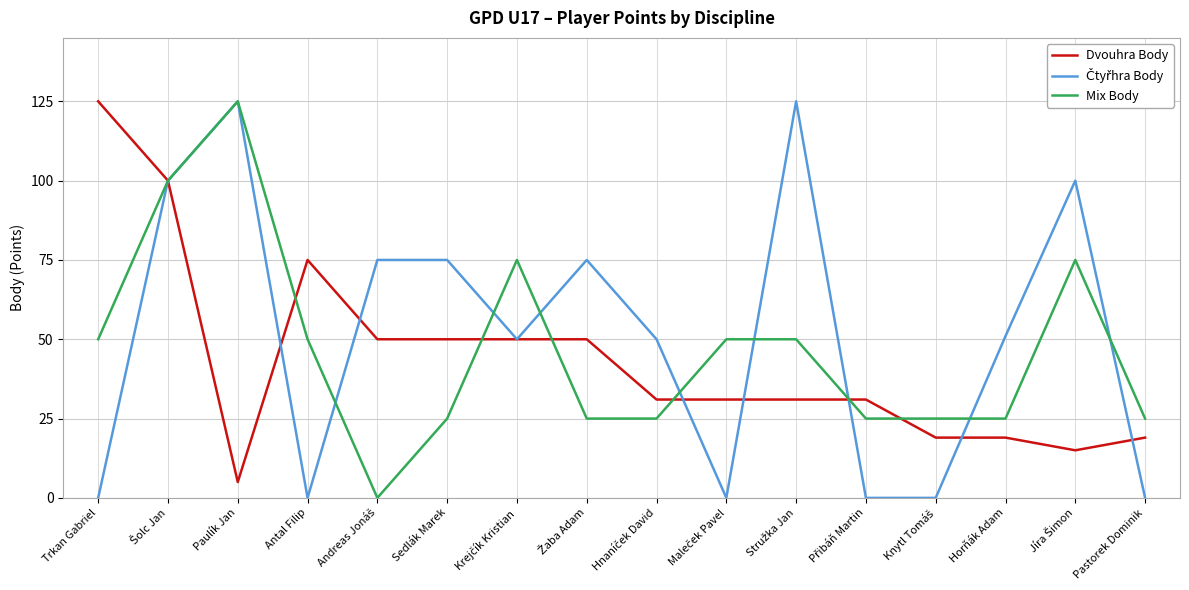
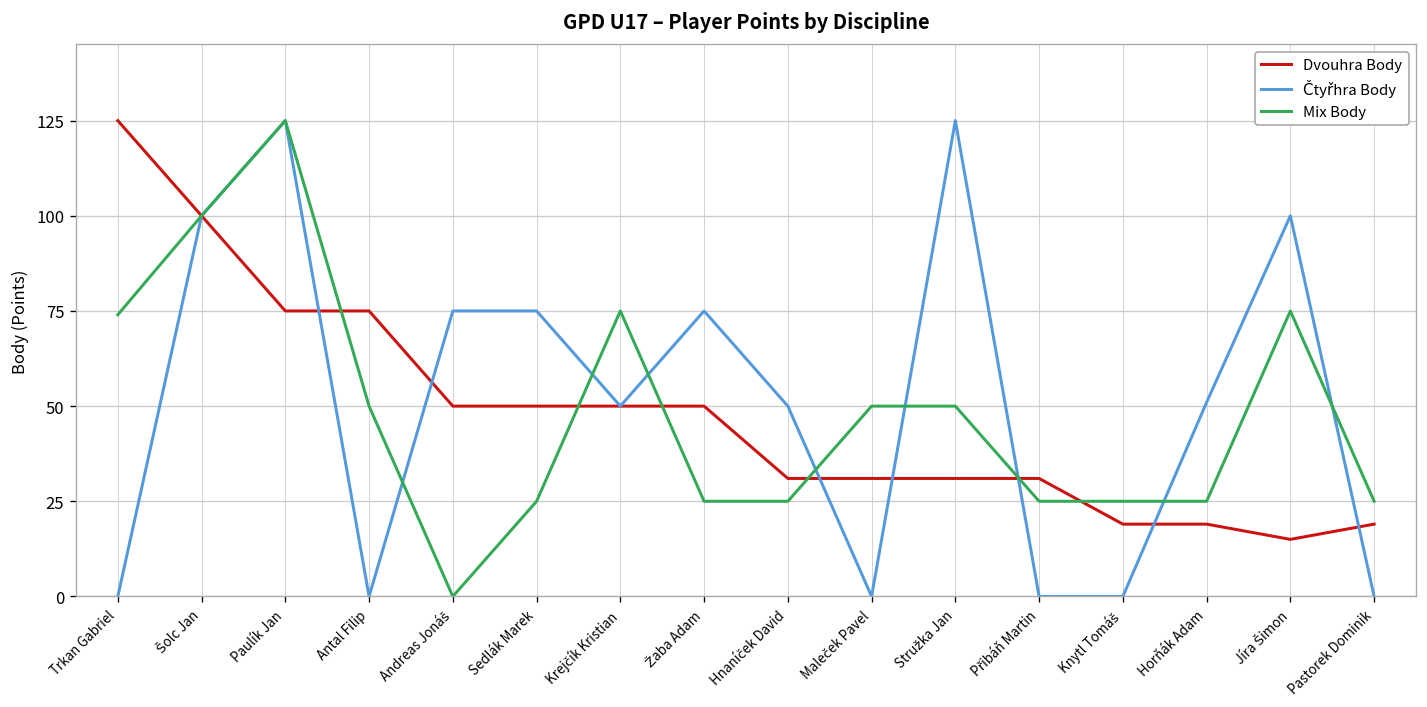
Mix Body, Trkan Gabriel: 50 -> 74
Dvouhra Body, Paulík Jan: 5 -> 75
